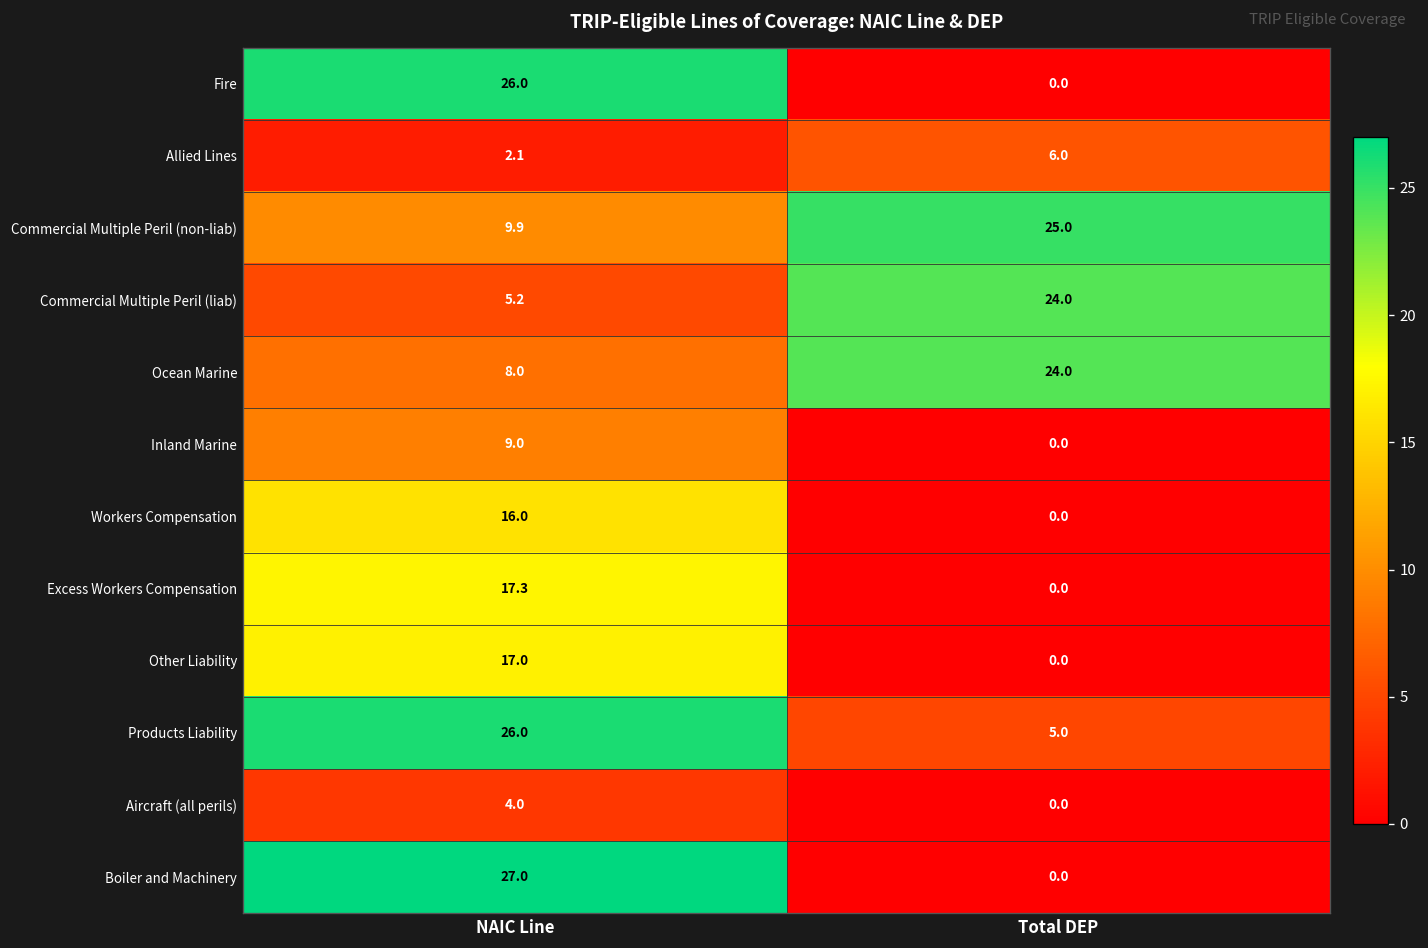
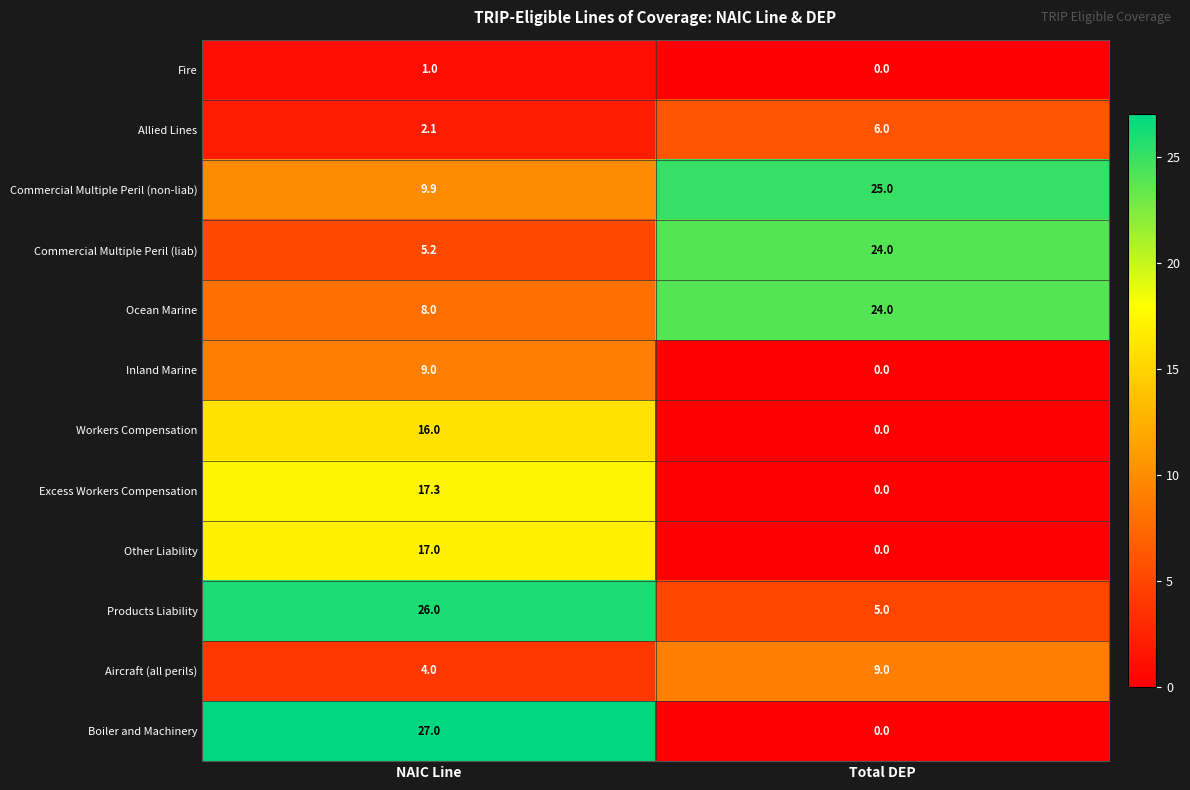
Fire, NAIC Line: 26.0 -> 1.0
Aircraft (all perils), Total DEP: 0.0 -> 9.0
